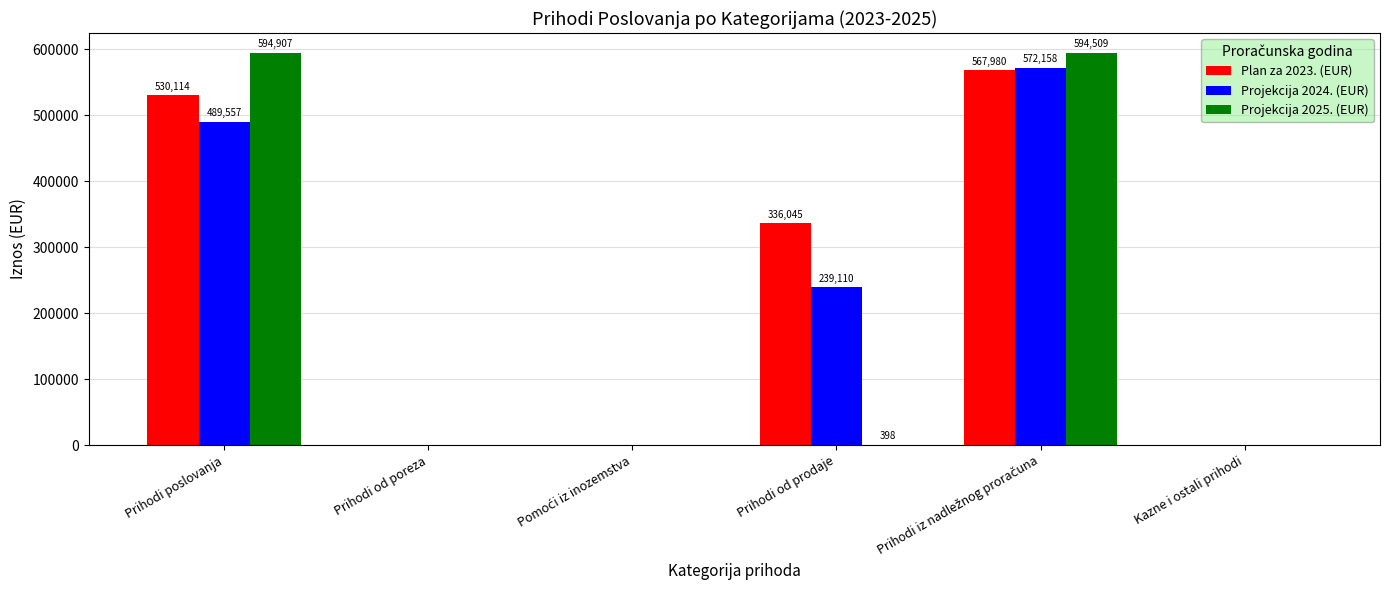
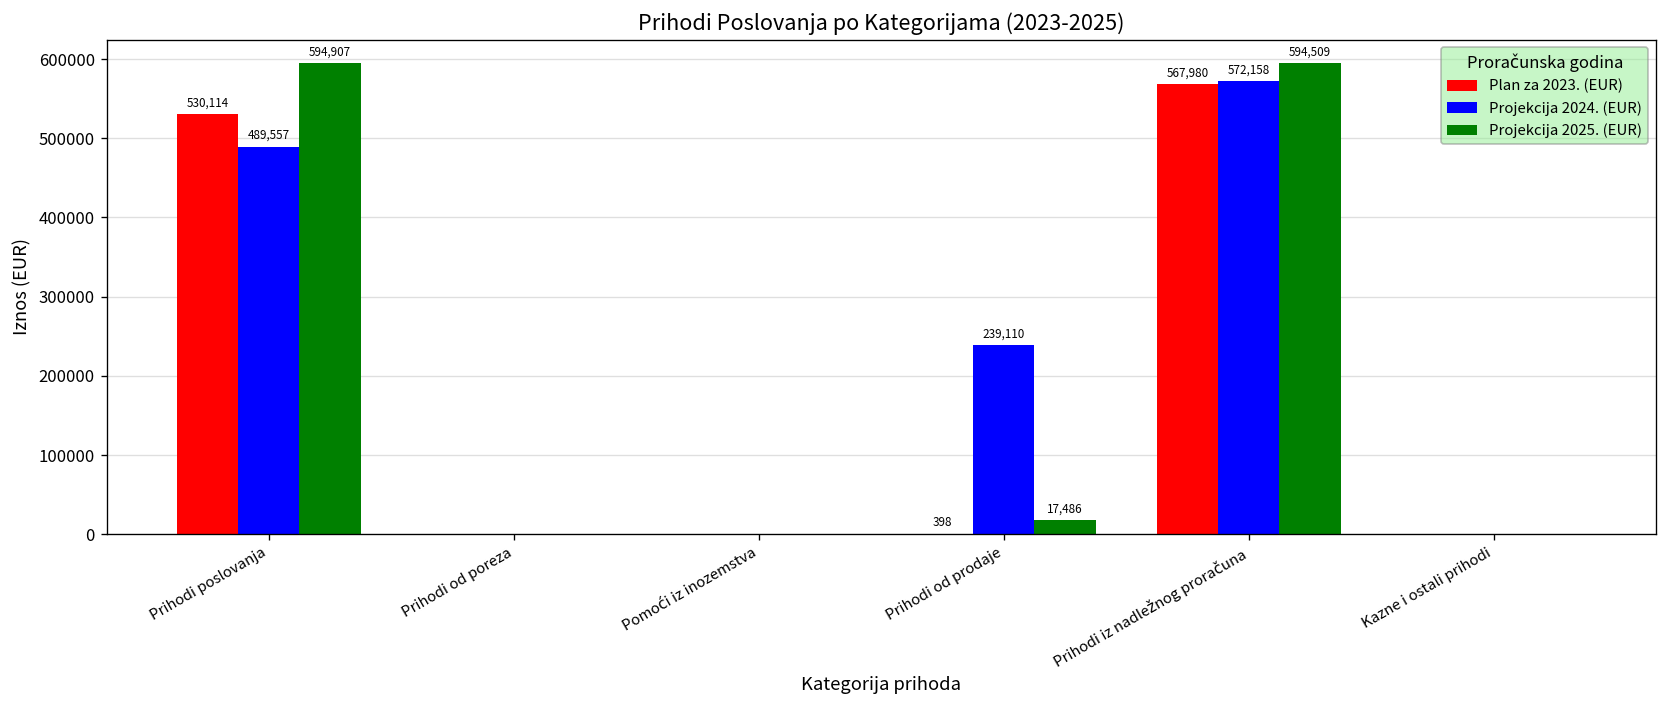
Plan za 2023. (EUR), Prihodi od prodaje: 336,045 -> 398
Projekcija 2025. (EUR), Prihodi od prodaje: 398 -> 17,486
